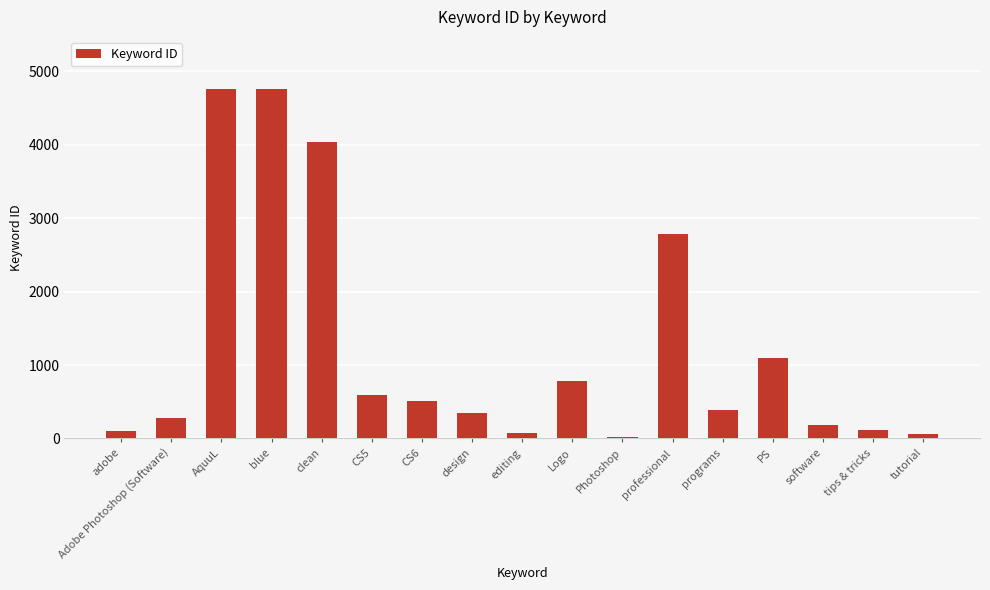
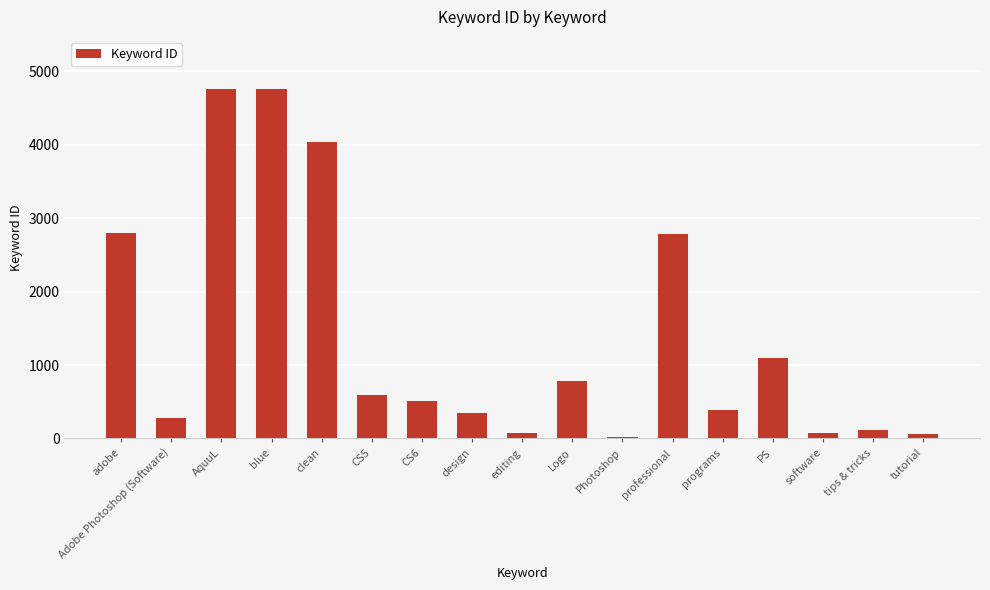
adobe: 100 -> 2800
software: 200 -> 100
